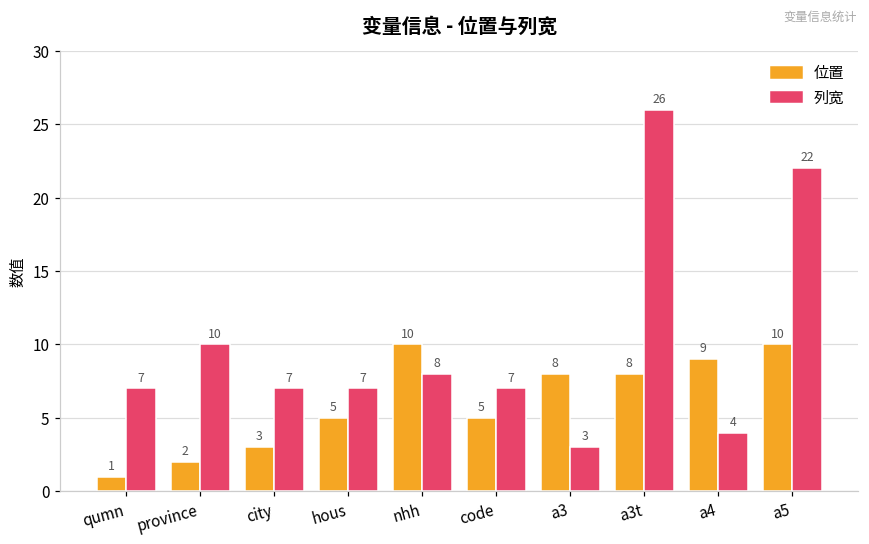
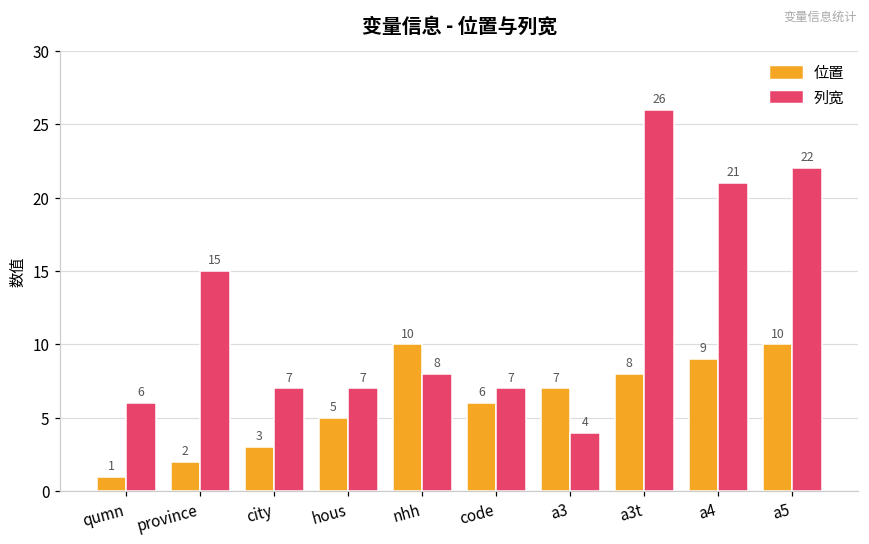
列宽, qumn: 7 -> 6
列宽, province: 10 -> 15
位置, code: 5 -> 6
位置, a3: 8 -> 7
列宽, a3: 3 -> 4
列宽, a4: 4 -> 21
